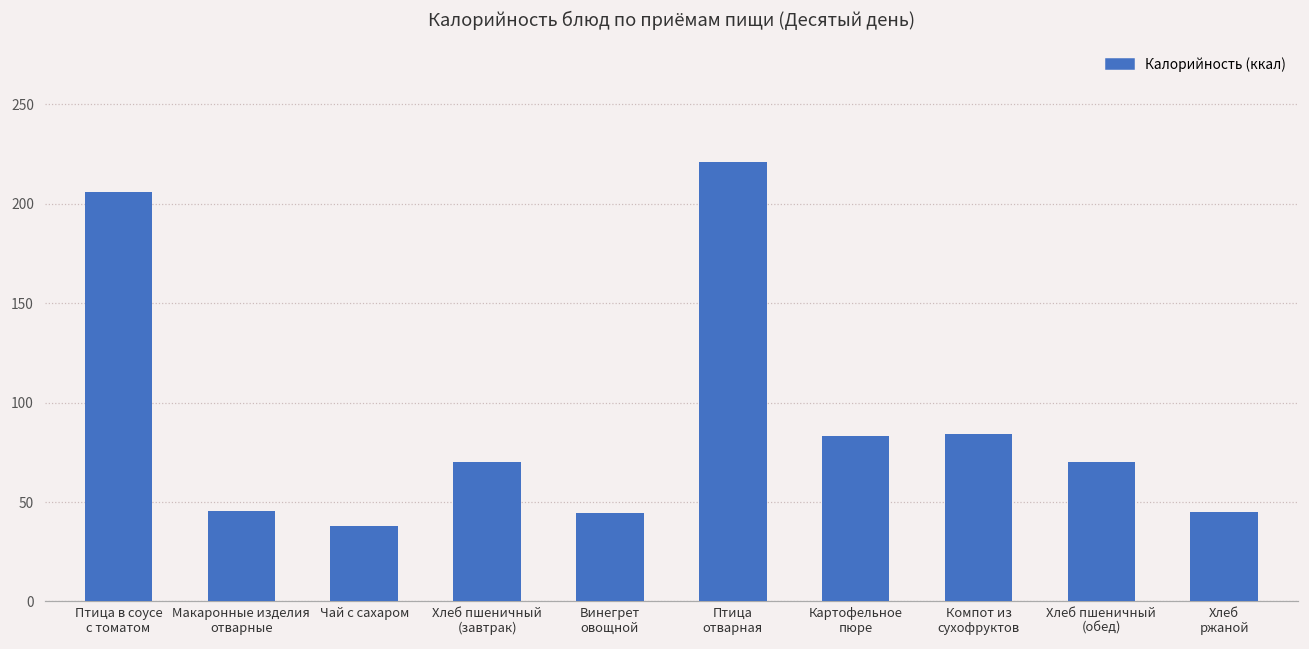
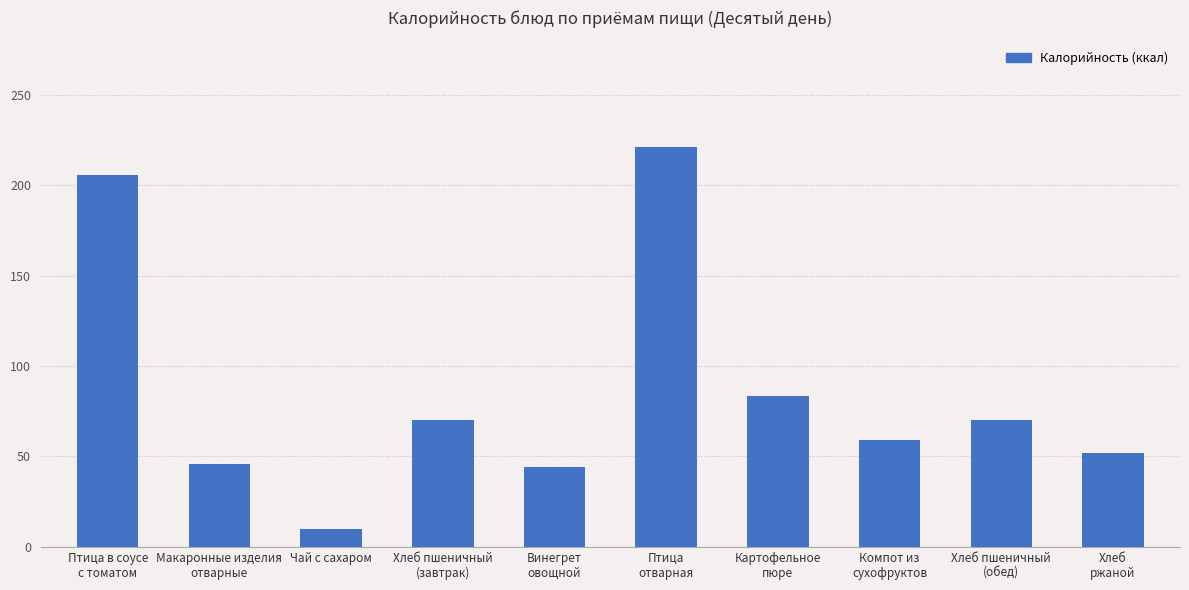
Чай с сахаром: 38 -> 10
Компот из сухофруктов: 84 -> 59
Хлеб ржаной: 45 -> 52
